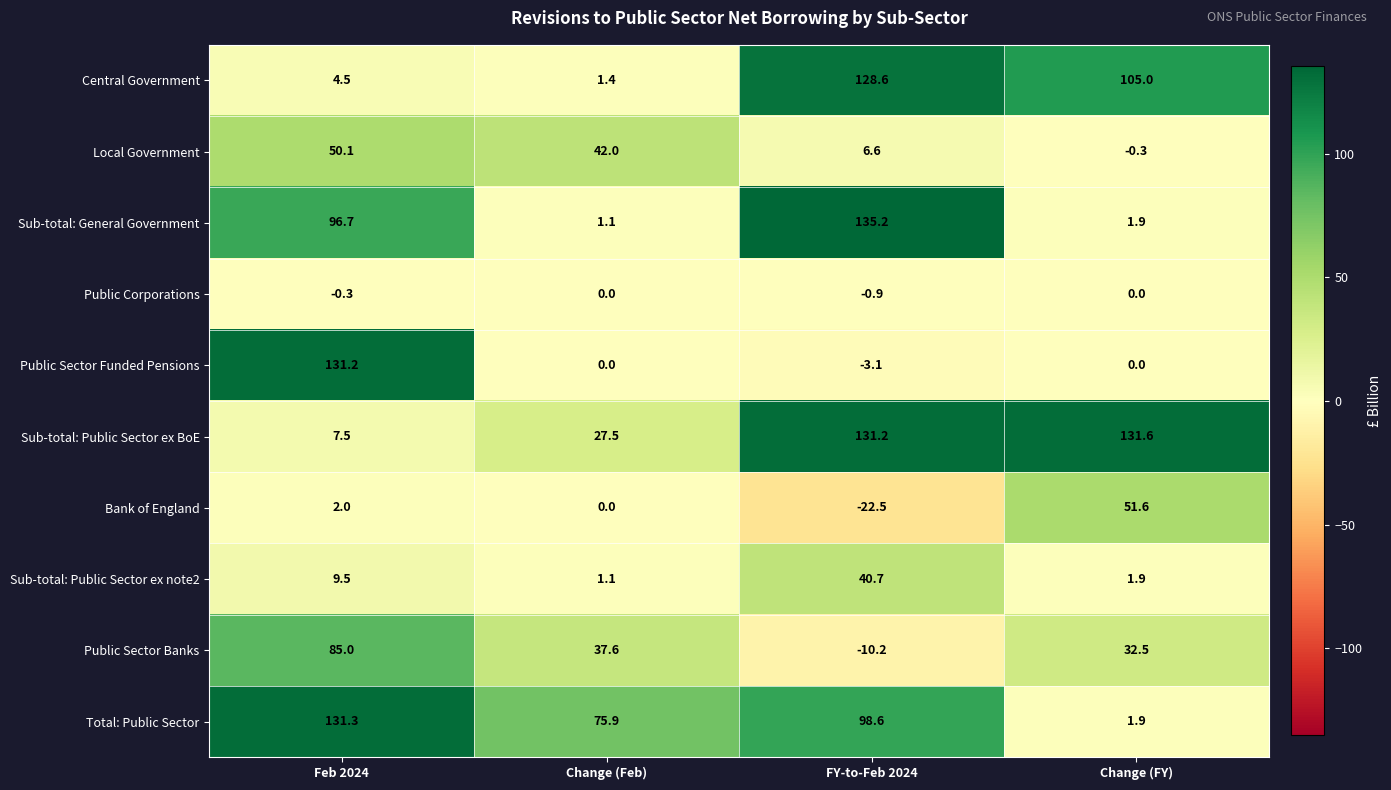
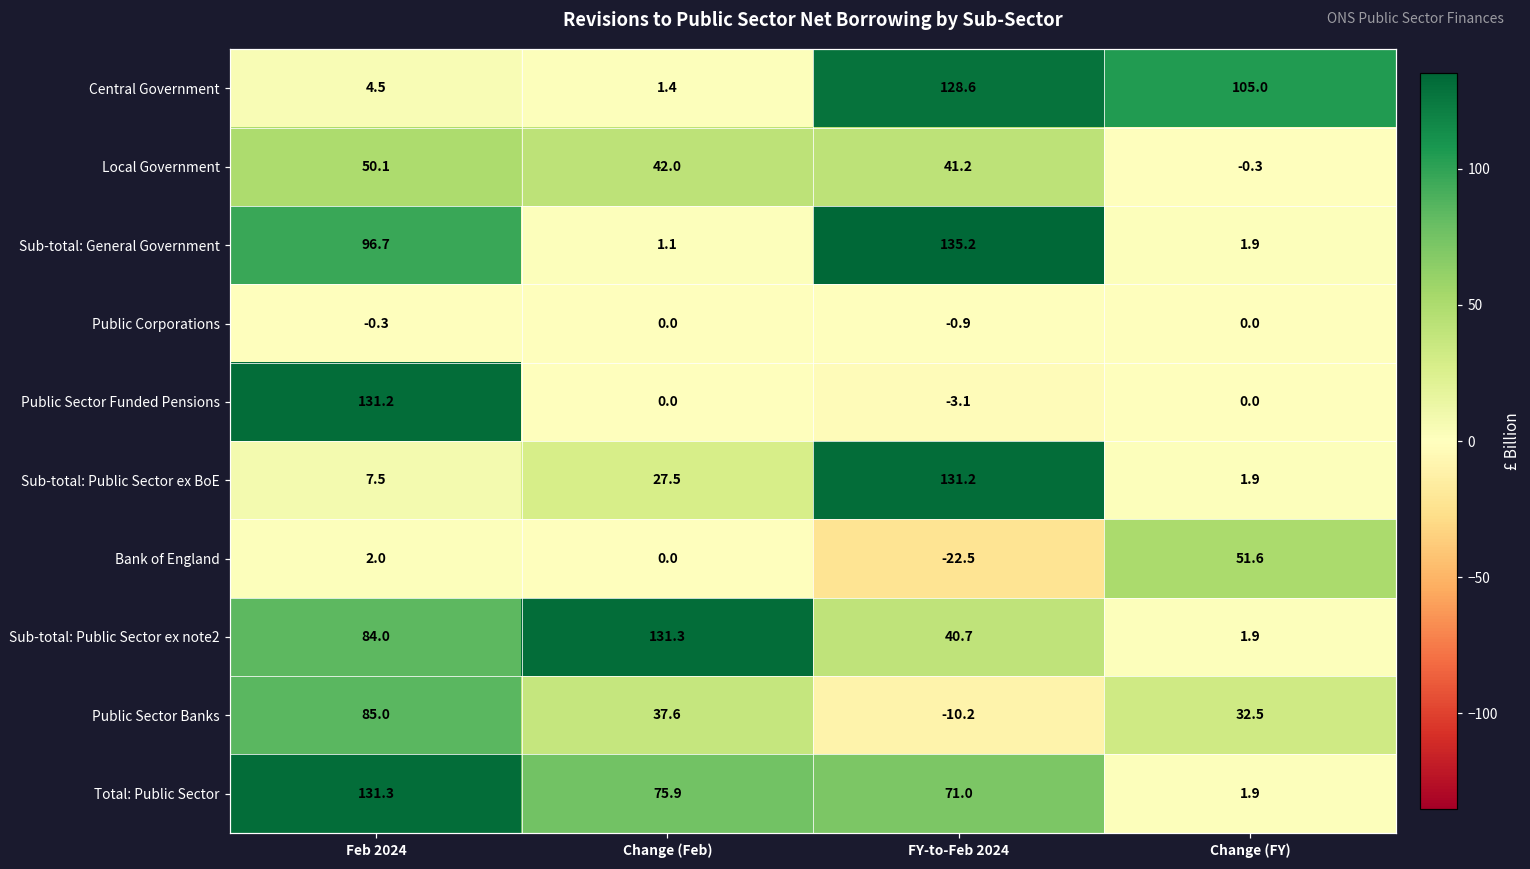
Local Government, FY-to-Feb 2024: 6.6 -> 41.2
Sub-total: Public Sector ex BoE, Change (FY): 131.6 -> 1.9
Sub-total: Public Sector ex note2, Feb 2024: 9.5 -> 84.0
Sub-total: Public Sector ex note2, Change (Feb): 1.1 -> 131.3
Total: Public Sector, FY-to-Feb 2024: 98.6 -> 71.0
